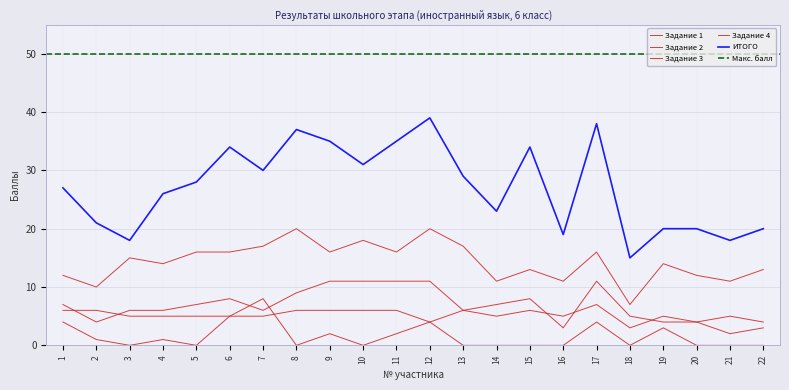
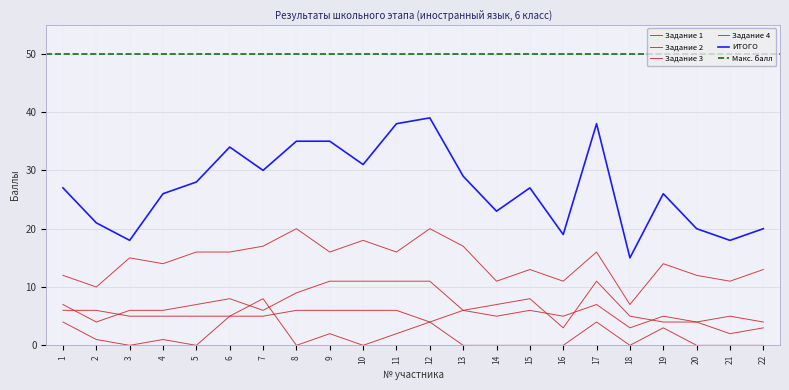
ИТОГО, 8: 37 -> 35
ИТОГО, 11: 35 -> 38
ИТОГО, 15: 34 -> 27
ИТОГО, 19: 20 -> 26
